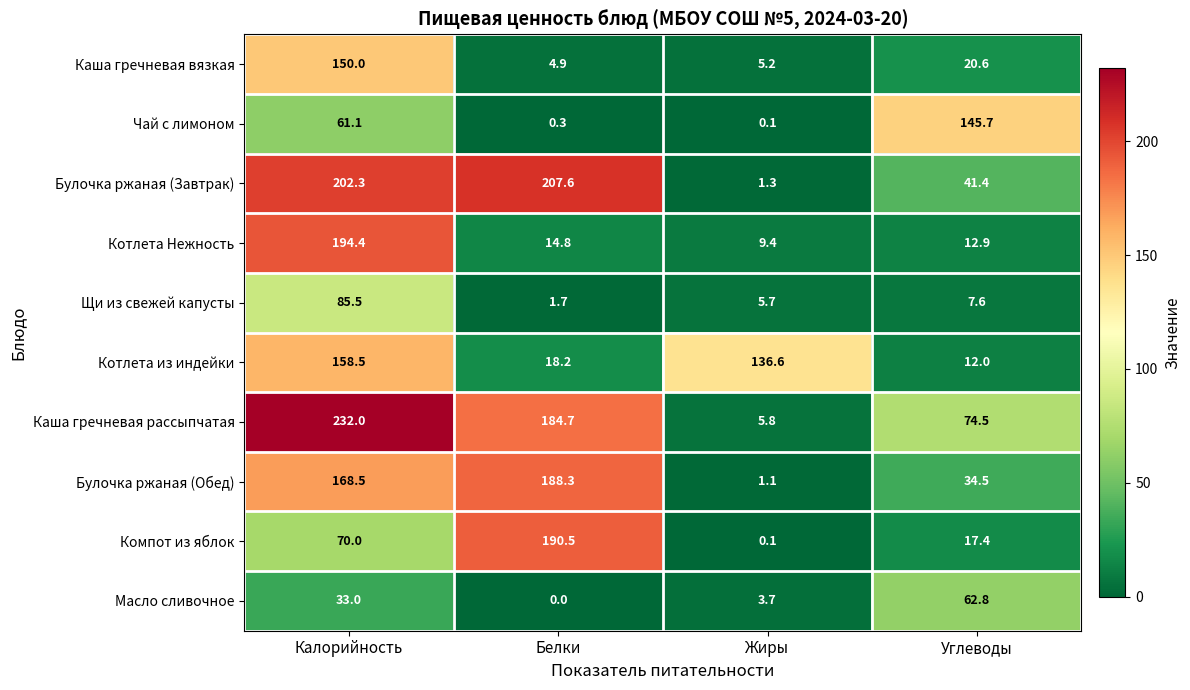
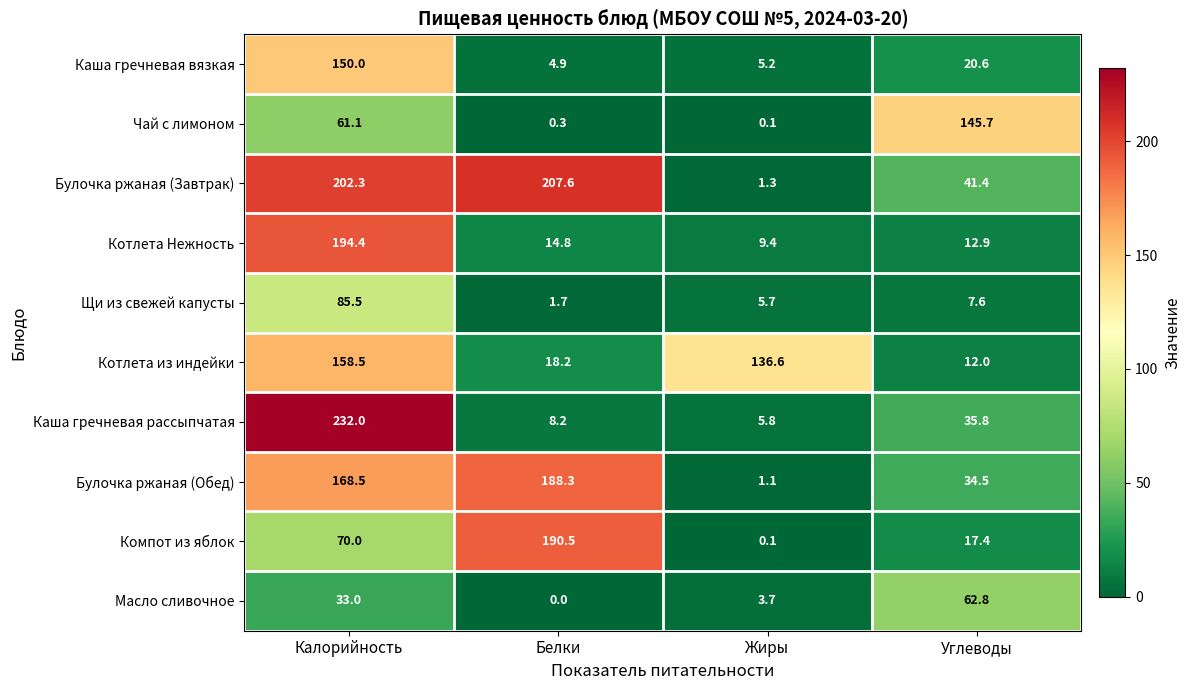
Каша гречневая рассыпчатая, Белки: 184.7 -> 8.2
Каша гречневая рассыпчатая, Углеводы: 74.5 -> 35.8
